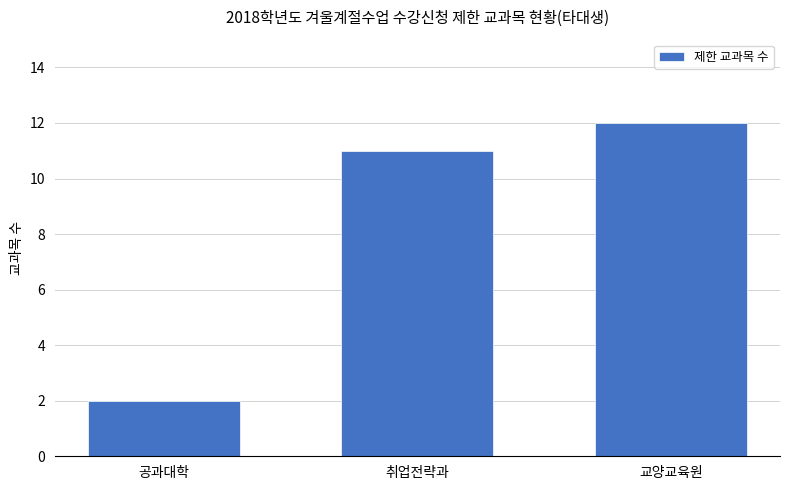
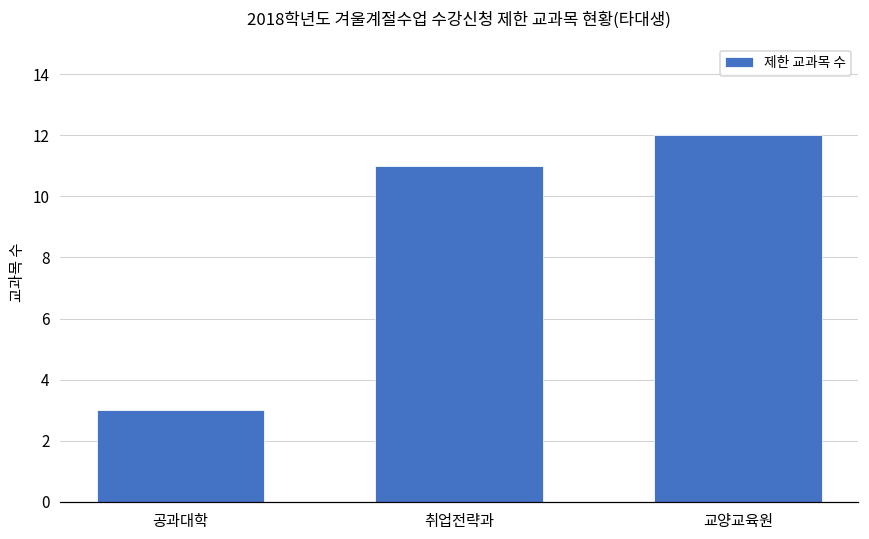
공과대학: 2 -> 3
